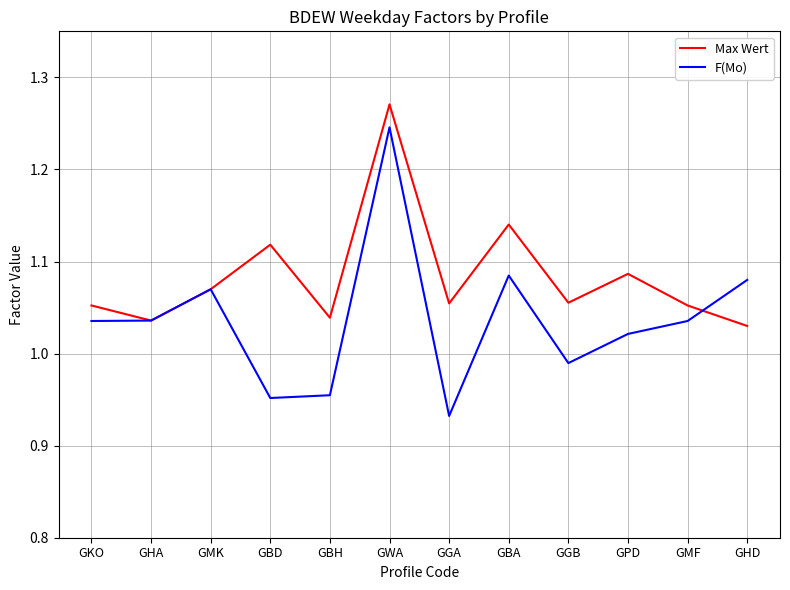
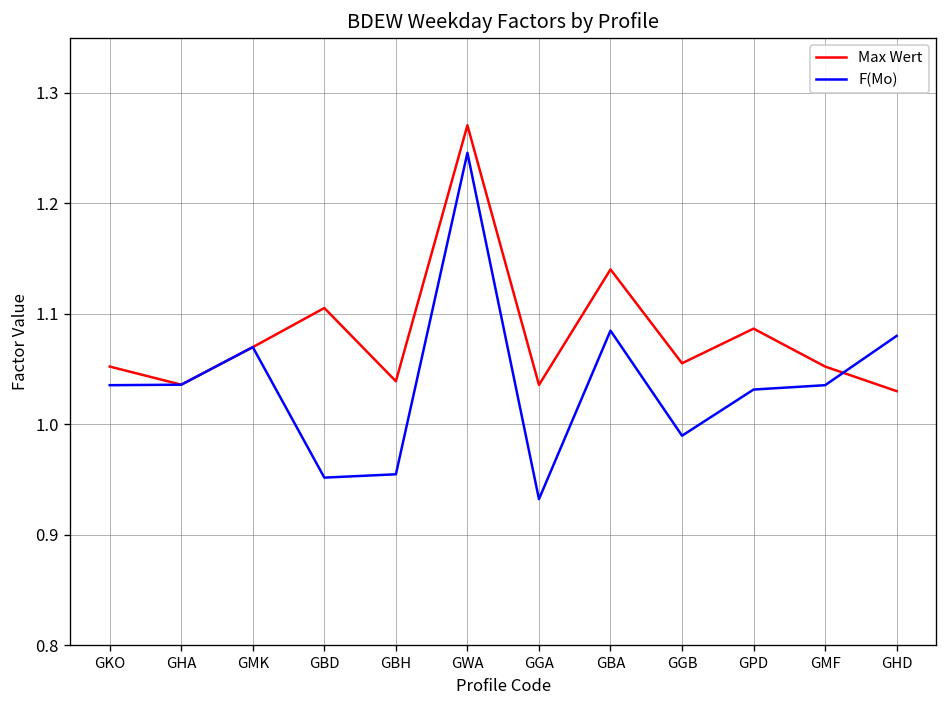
Max Wert, GBD: 1.12 -> 1.11
Max Wert, GGA: 1.05 -> 1.04
F(Mo), GPD: 1.02 -> 1.03
